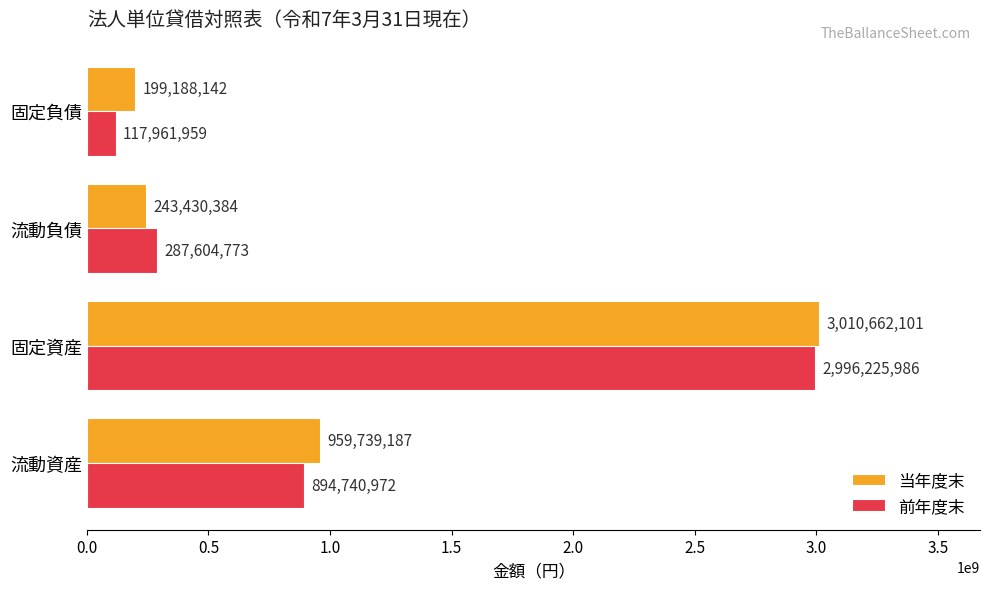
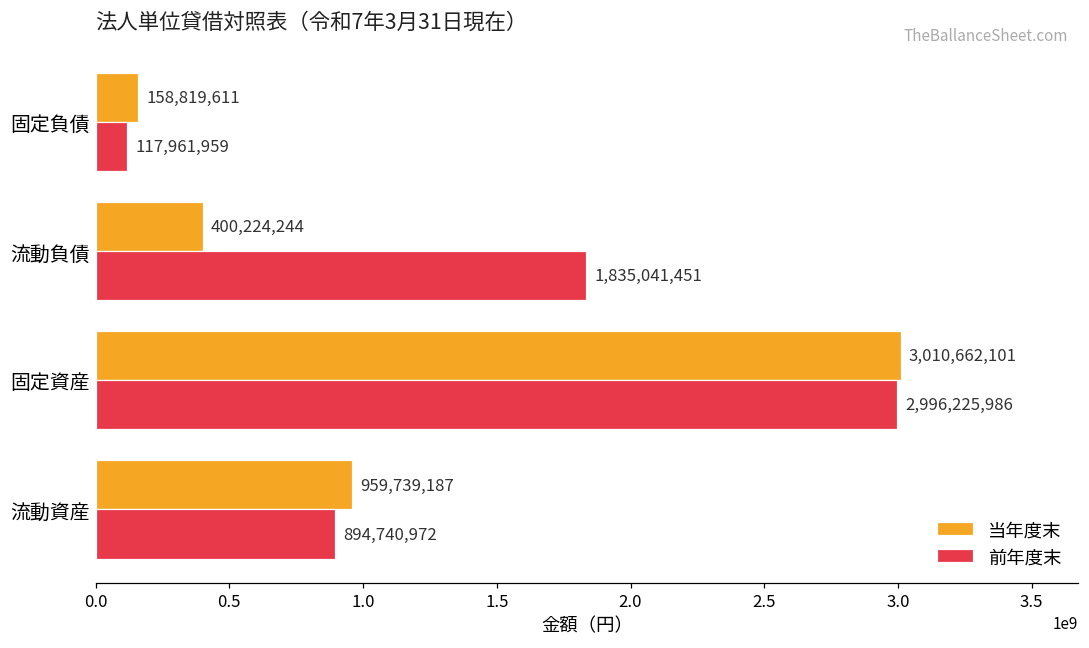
当年度末, 固定負債: 199,188,142 -> 158,819,611
当年度末, 流動負債: 243,430,384 -> 400,224,244
前年度末, 流動負債: 287,604,773 -> 1,835,041,451
